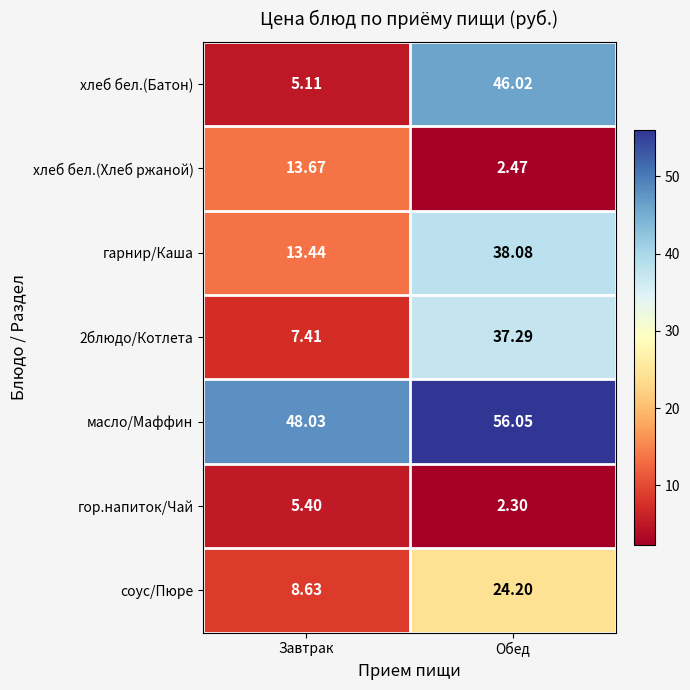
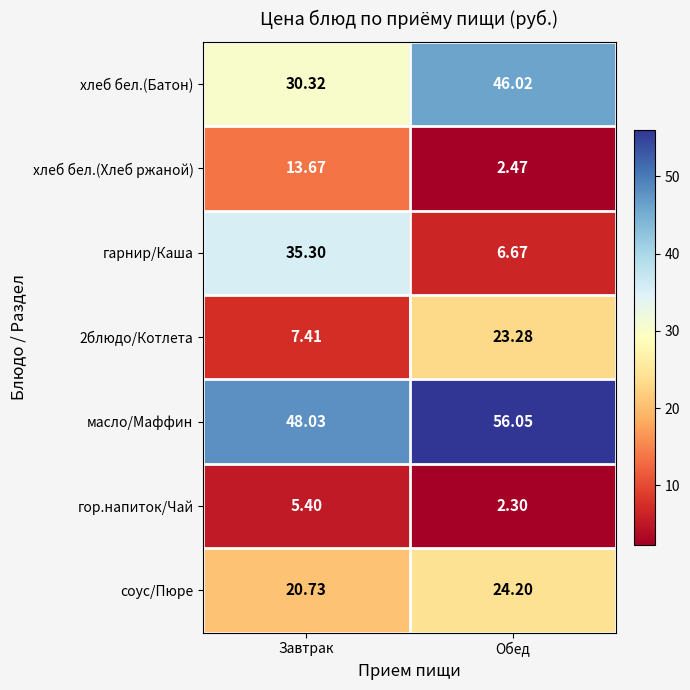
хлеб бел.(Батон), Завтрак: 5.11 -> 30.32
гарнир/Каша, Завтрак: 13.44 -> 35.30
гарнир/Каша, Обед: 38.08 -> 6.67
2блюдо/Котлета, Обед: 37.29 -> 23.28
соус/Пюре, Завтрак: 8.63 -> 20.73
